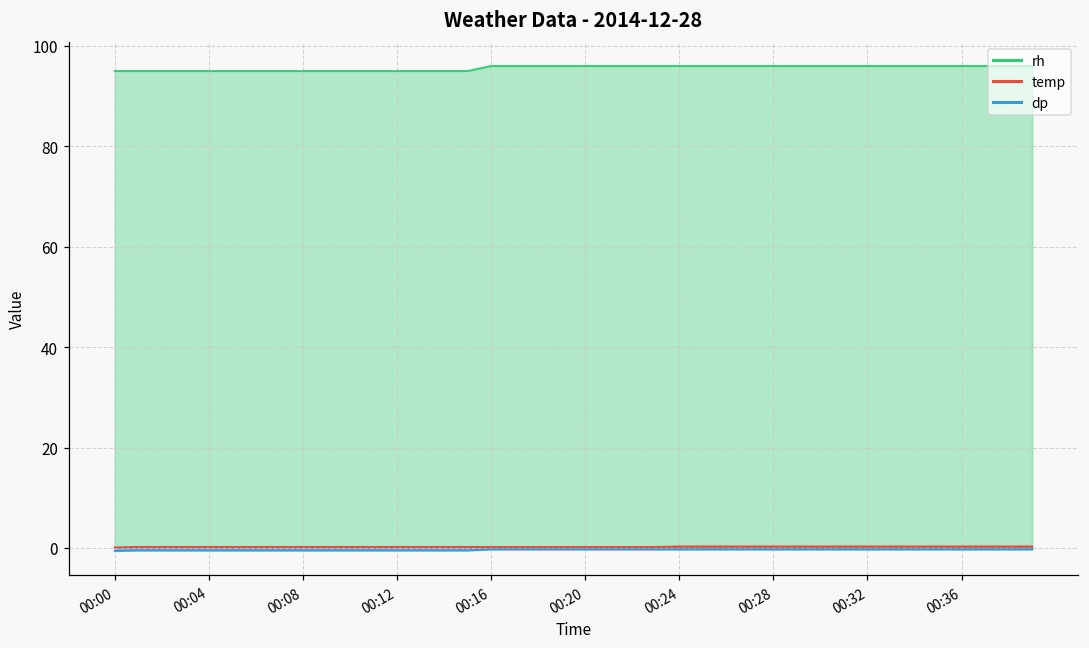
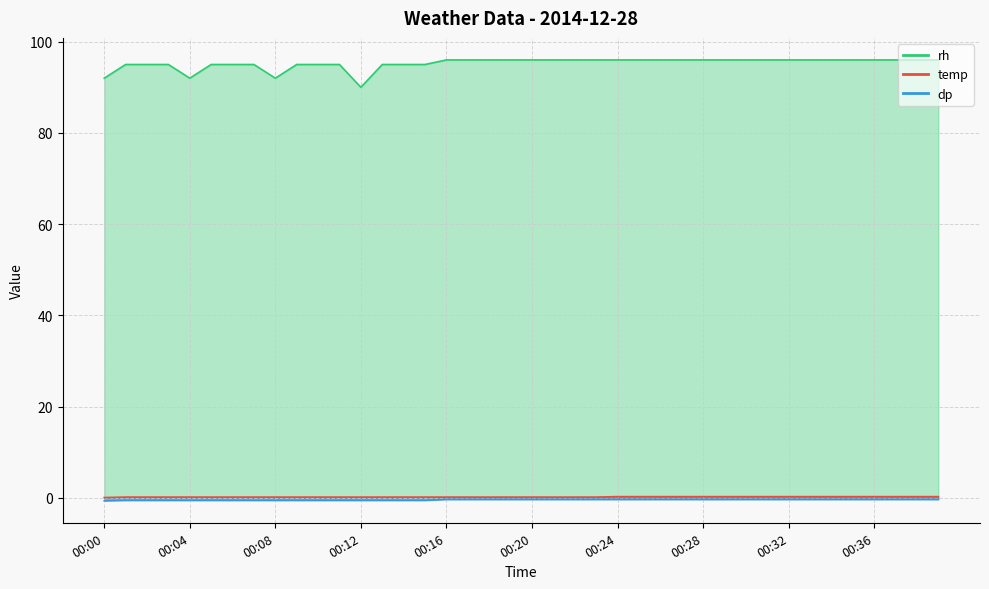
rh, 00:00: 95 -> 92
rh, 00:04: 95 -> 92
rh, 00:08: 95 -> 92
rh, 00:12: 95 -> 90
